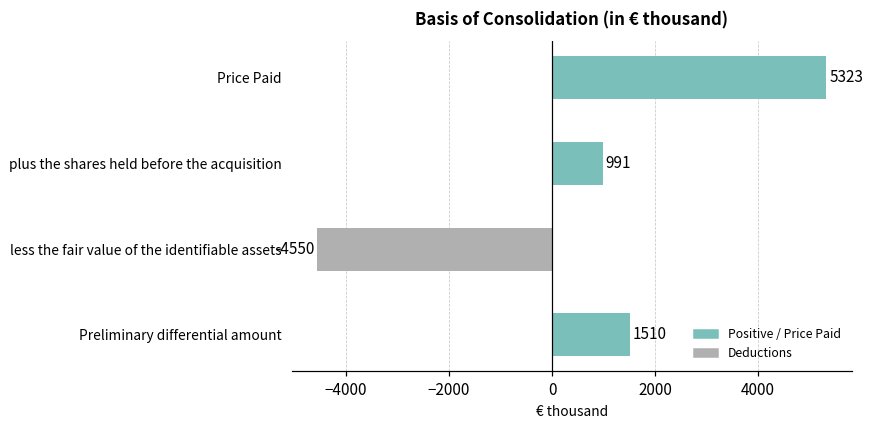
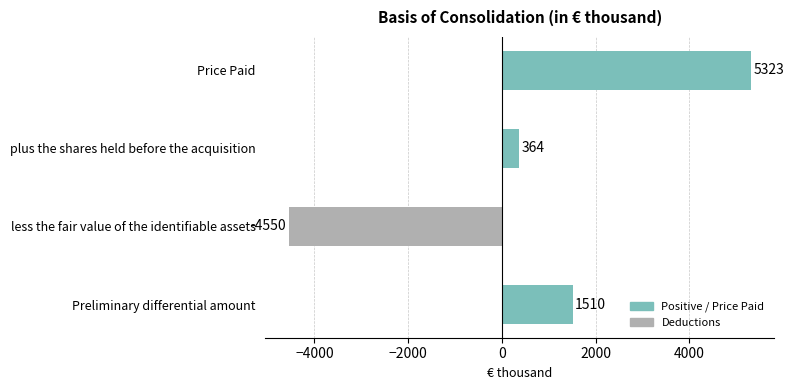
plus the shares held before the acquisition: 991 -> 364
